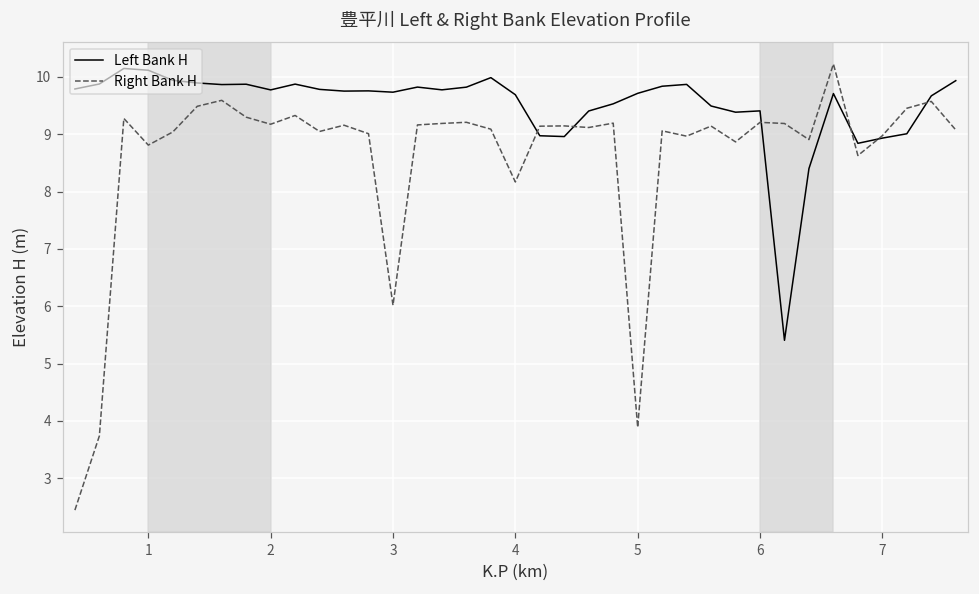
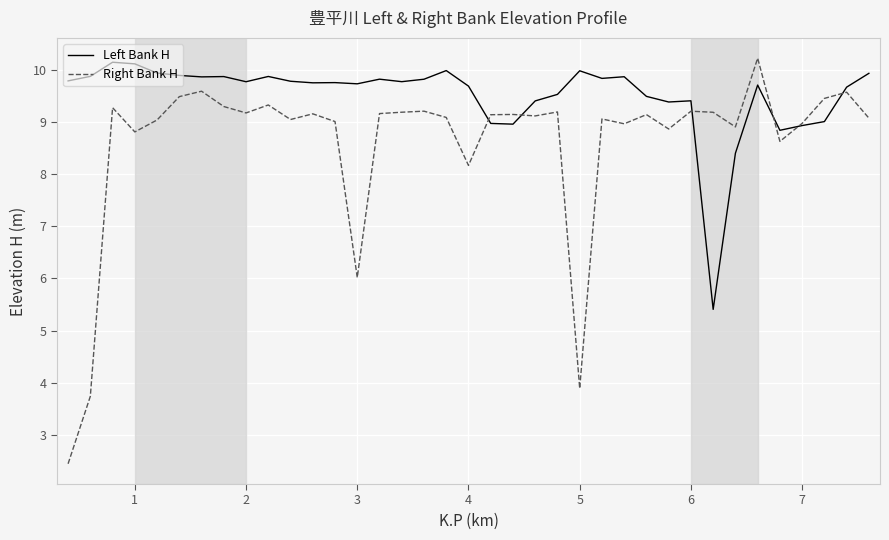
Left Bank H, 5: 9.7 -> 10.0
